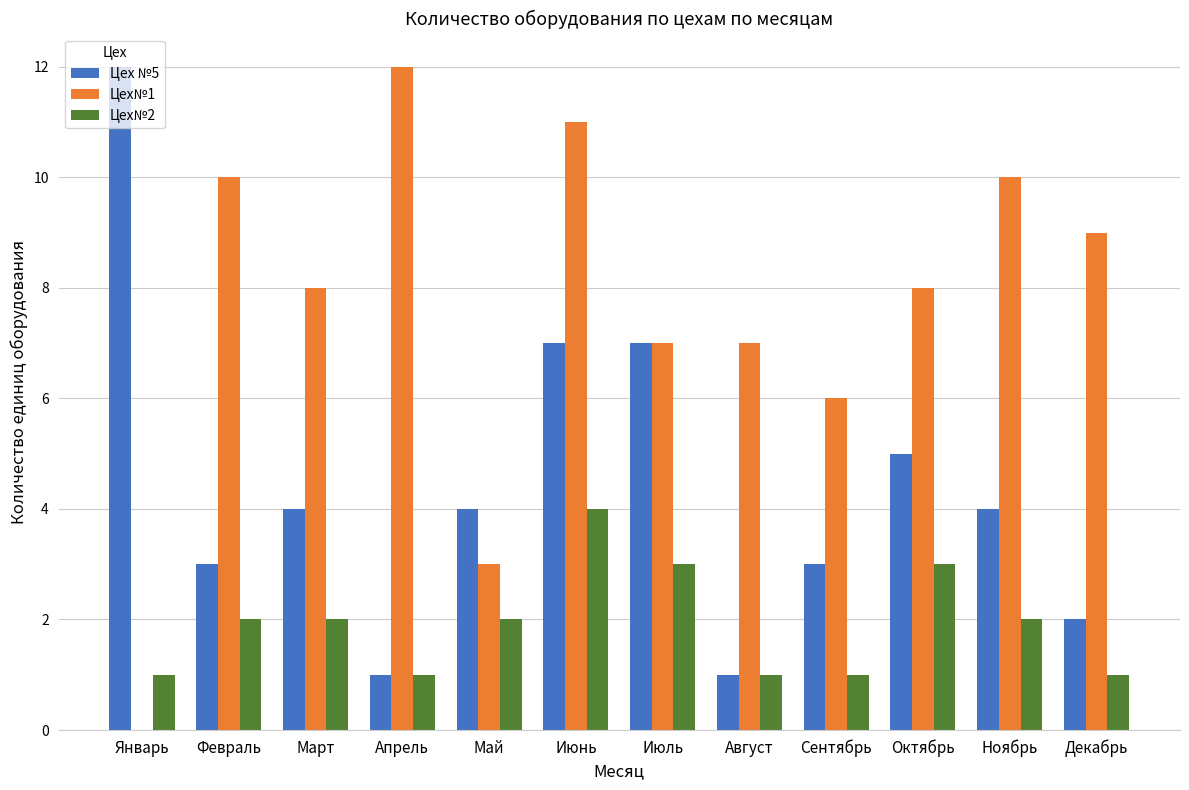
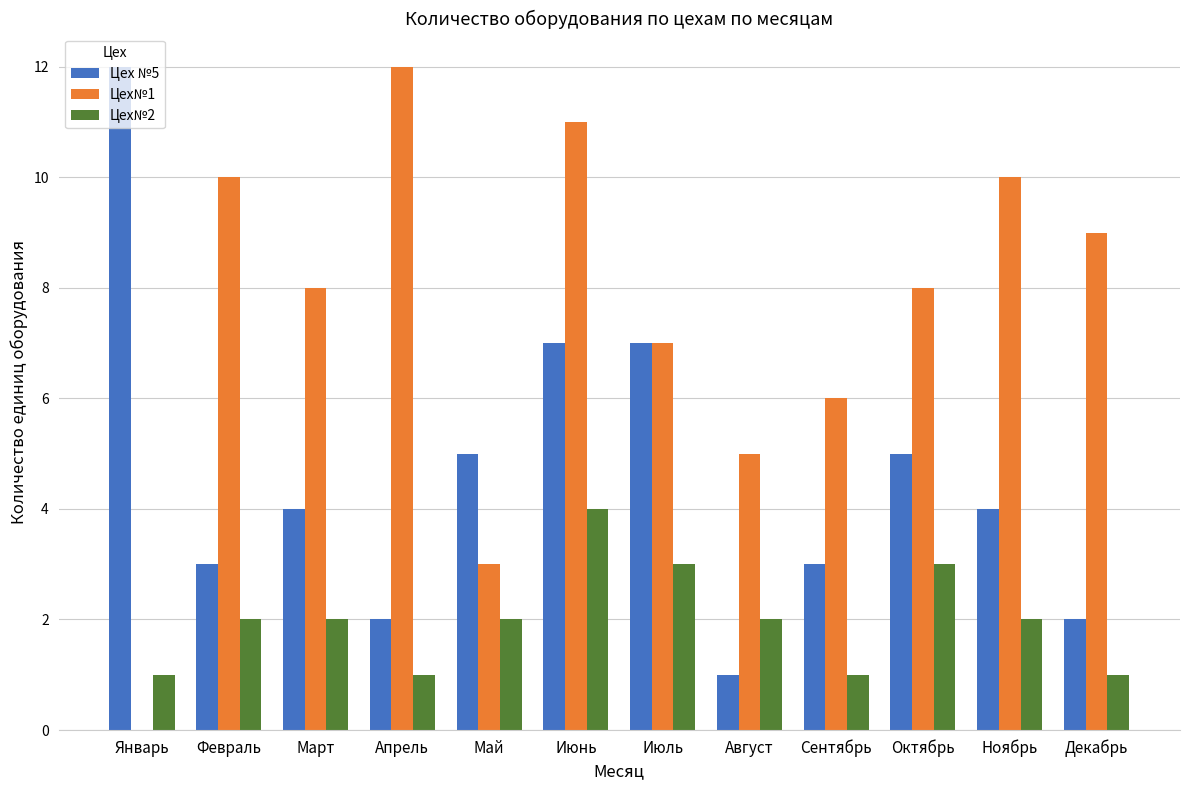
Цех №5, Апрель: 1 -> 2
Цех №5, Май: 4 -> 5
Цех№1, Август: 7 -> 5
Цех№2, Август: 1 -> 2
